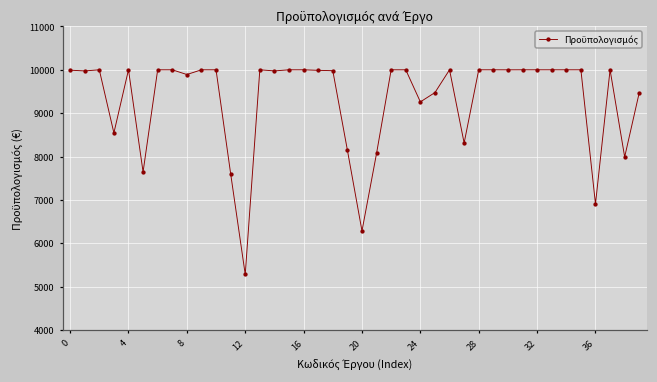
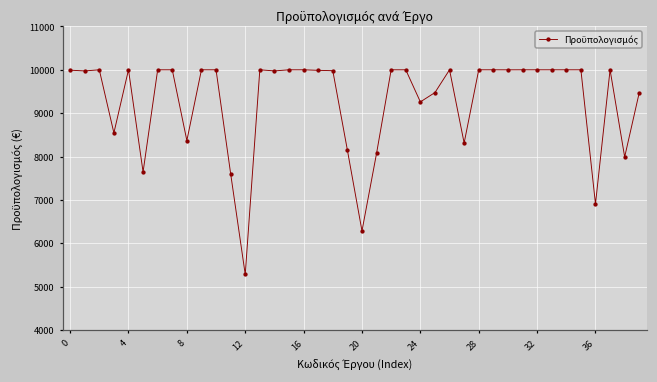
8: 9900 -> 8400
